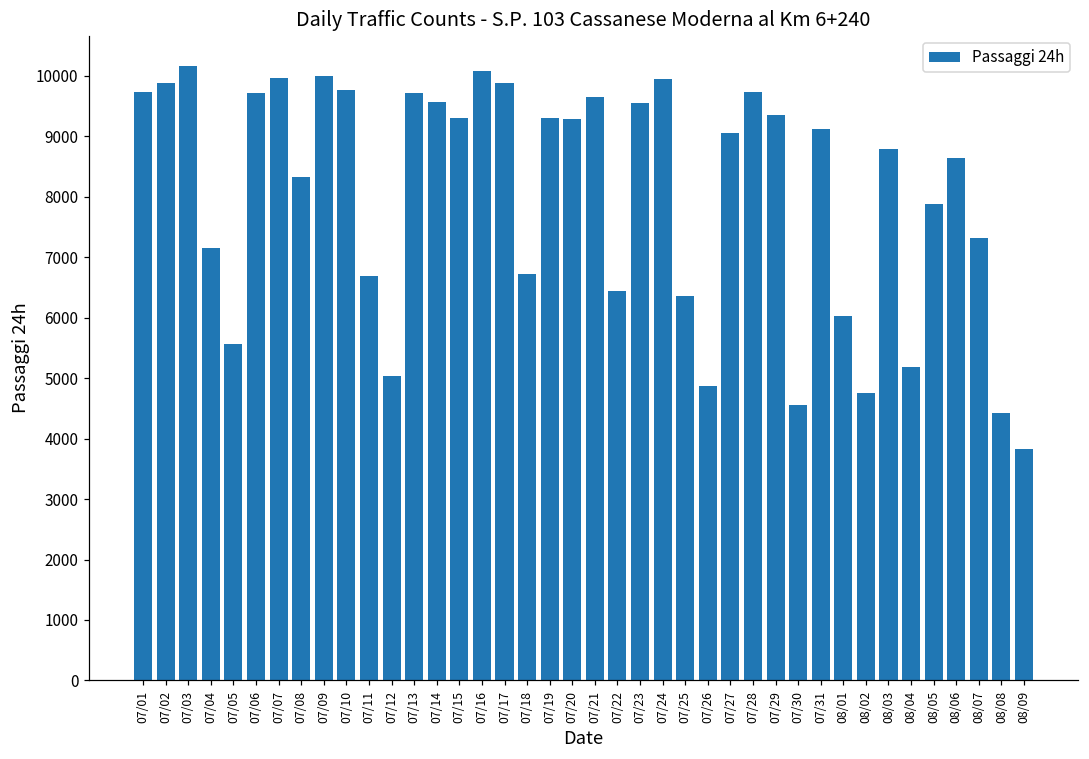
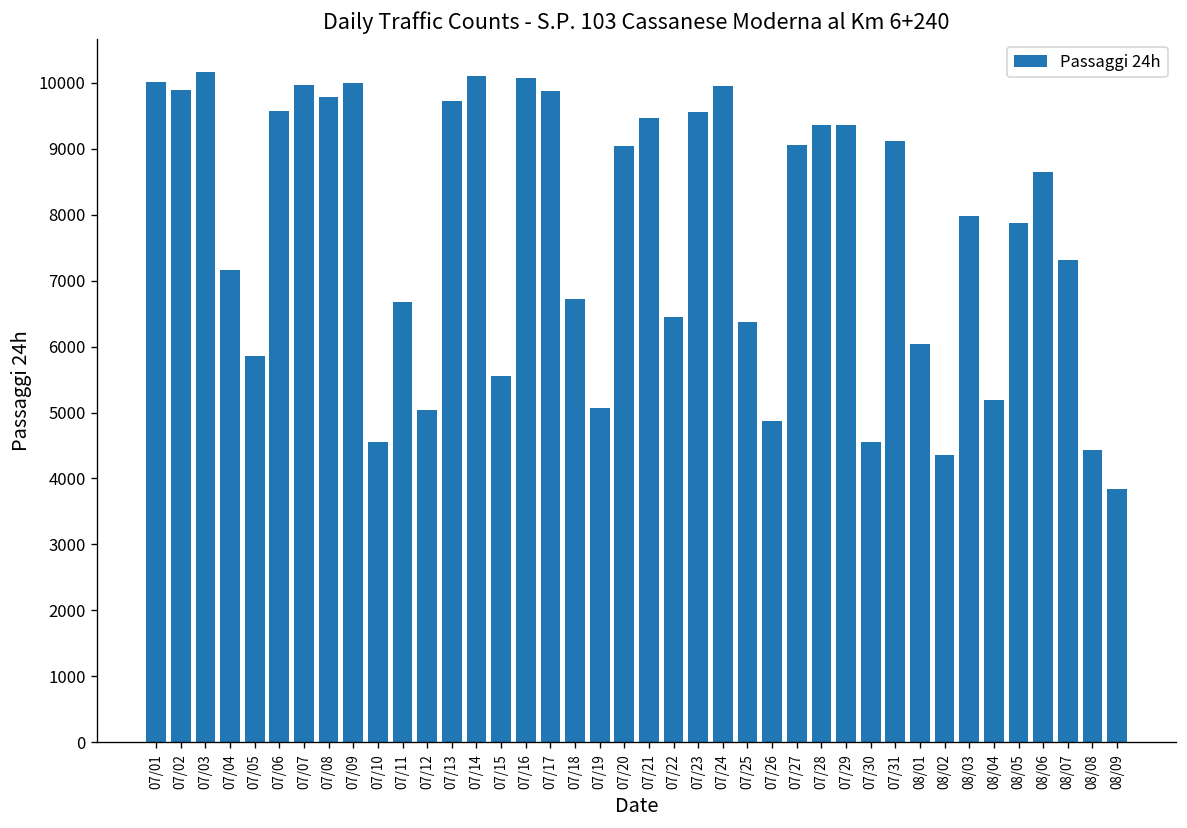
07/01: 9700 -> 10000
07/05: 5600 -> 5900
07/06: 9700 -> 9600
07/08: 8300 -> 9800
07/10: 9800 -> 4600
07/14: 9600 -> 10100
07/15: 9300 -> 5600
07/19: 9300 -> 5100
07/20: 9300 -> 9000
07/21: 9700 -> 9500
07/28: 9700 -> 9400
08/02: 4800 -> 4400
08/03: 8800 -> 8000
